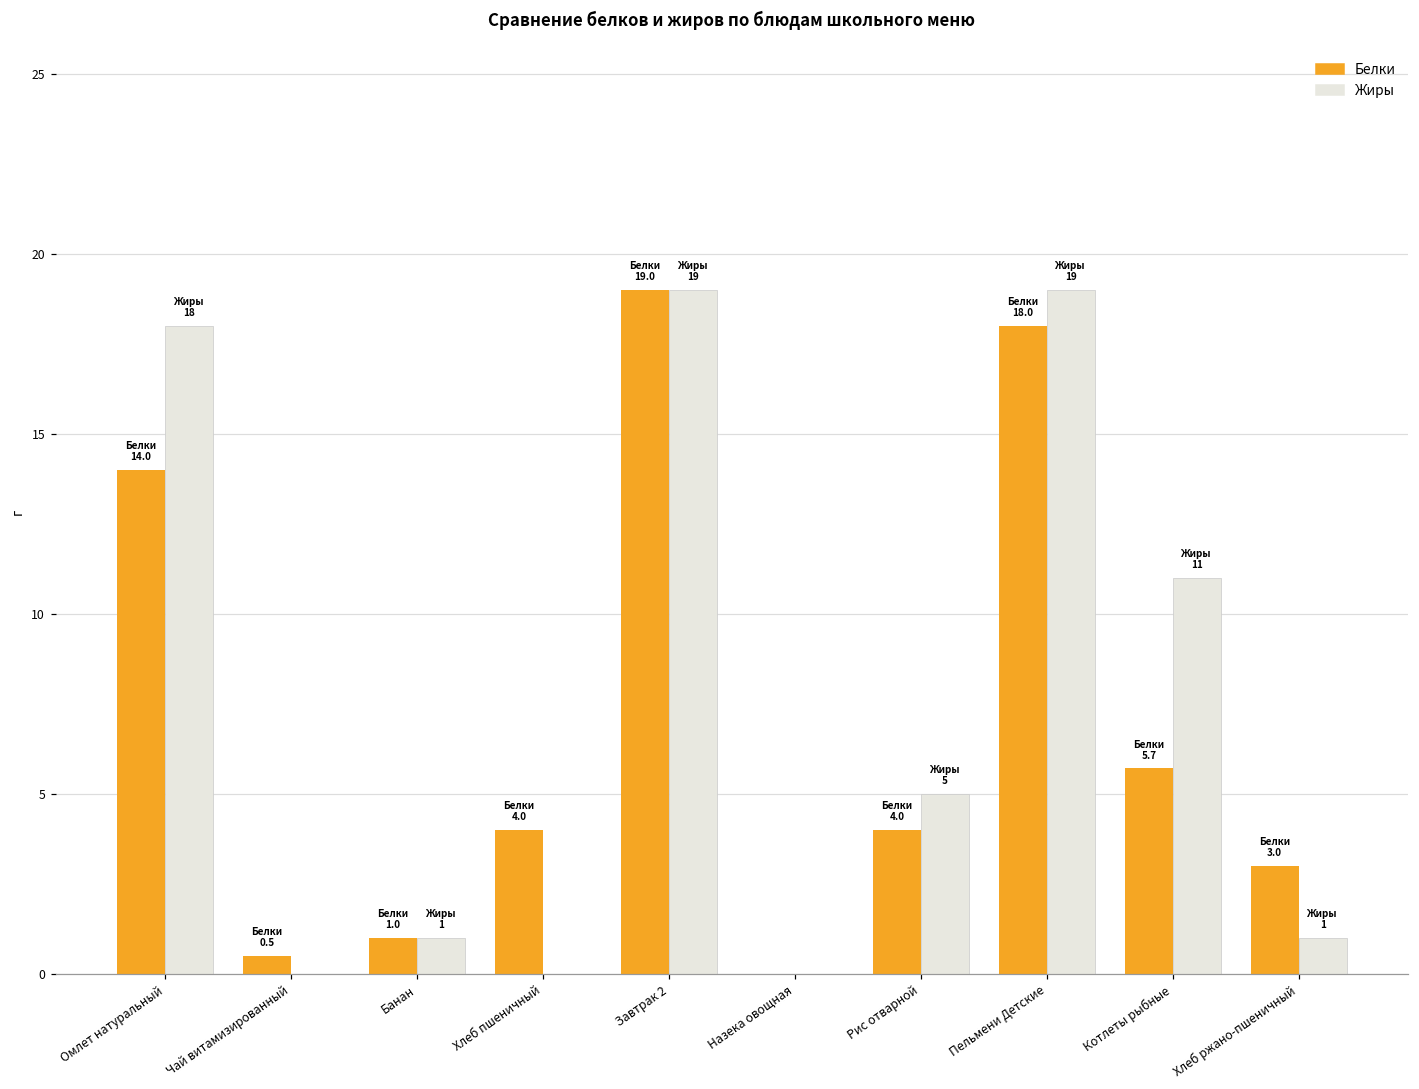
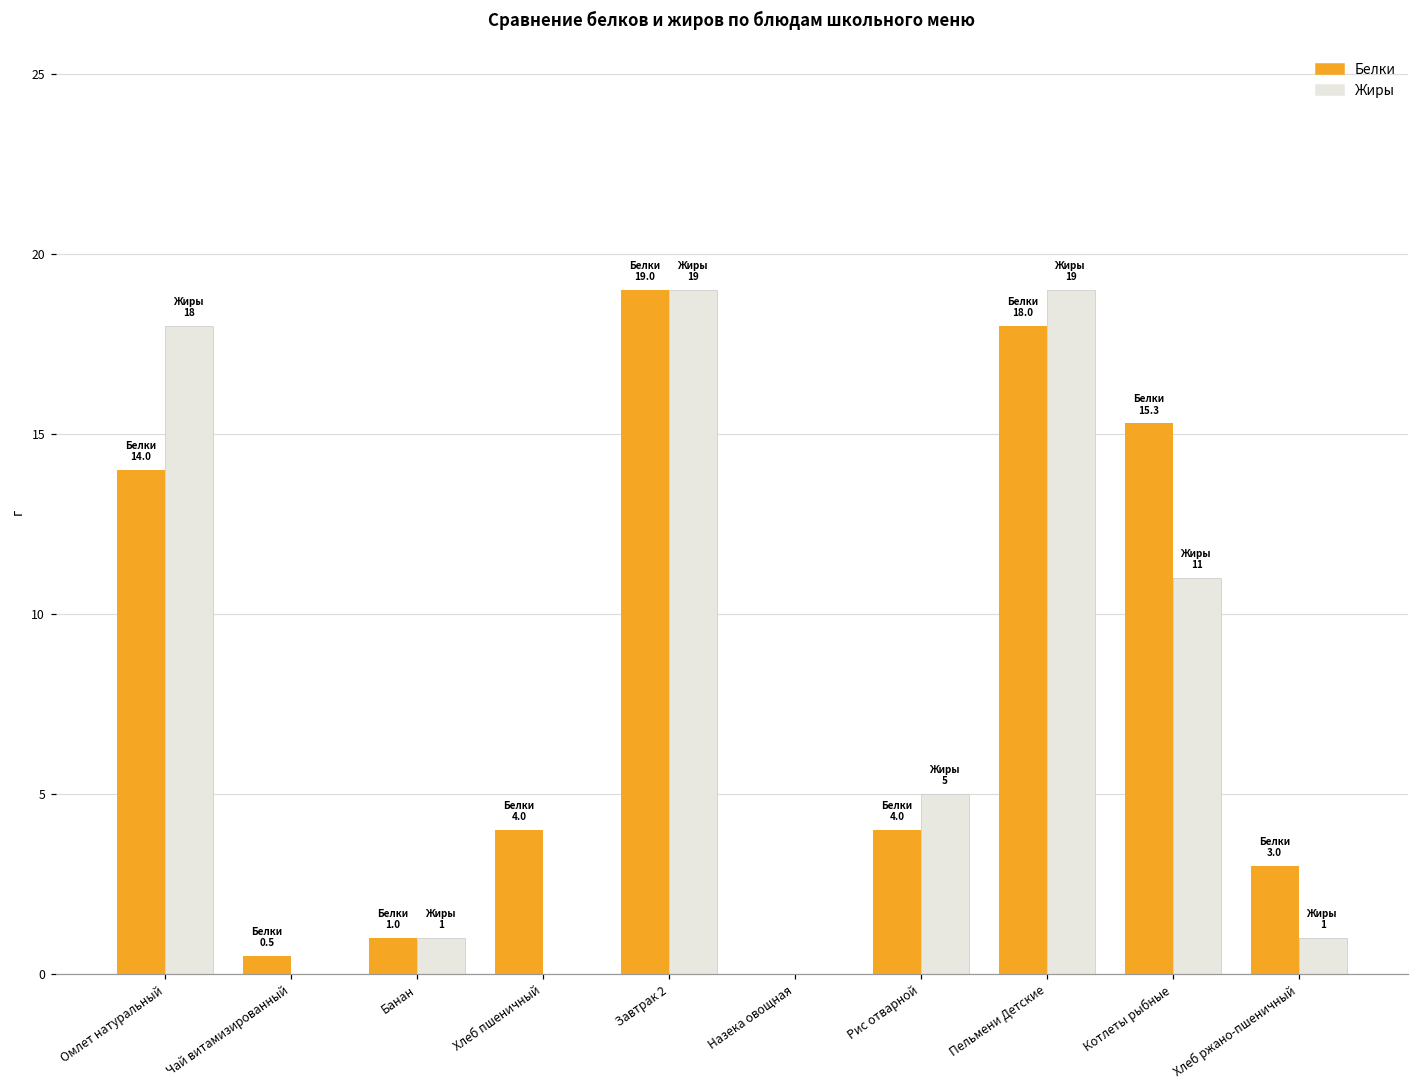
Белки, Котлеты рыбные: 5.7 -> 15.3
